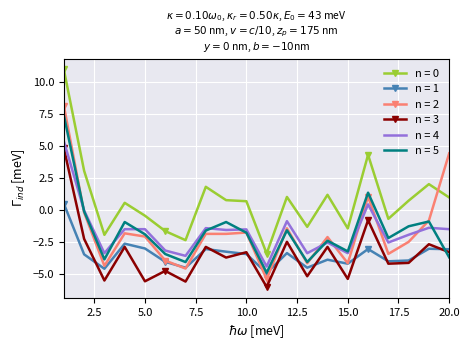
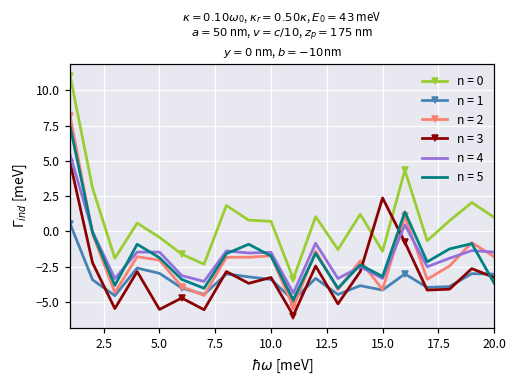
n = 3, 15.0: -5.4 -> 2.4
n = 2, 20.0: 4.4 -> -1.8
